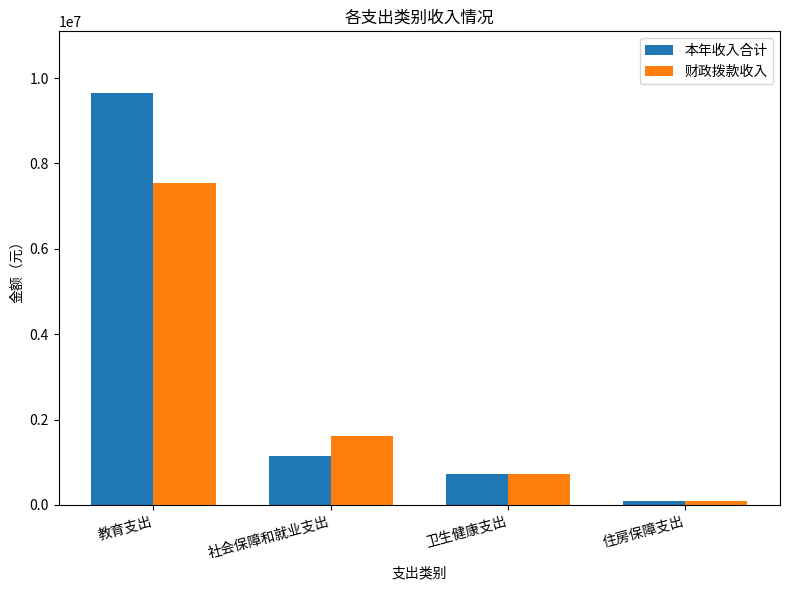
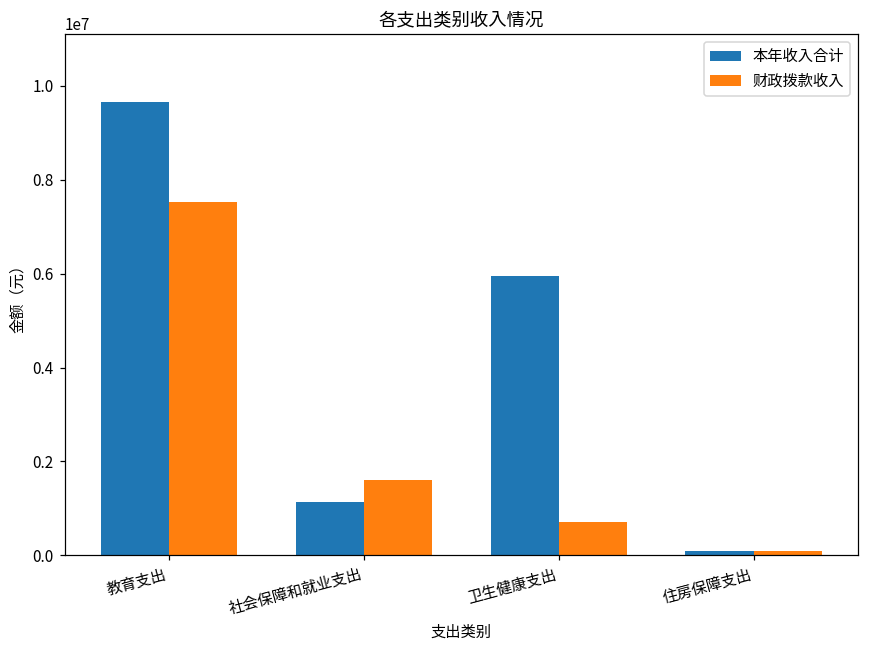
本年收入合计, 卫生健康支出: 700000 -> 5900000
